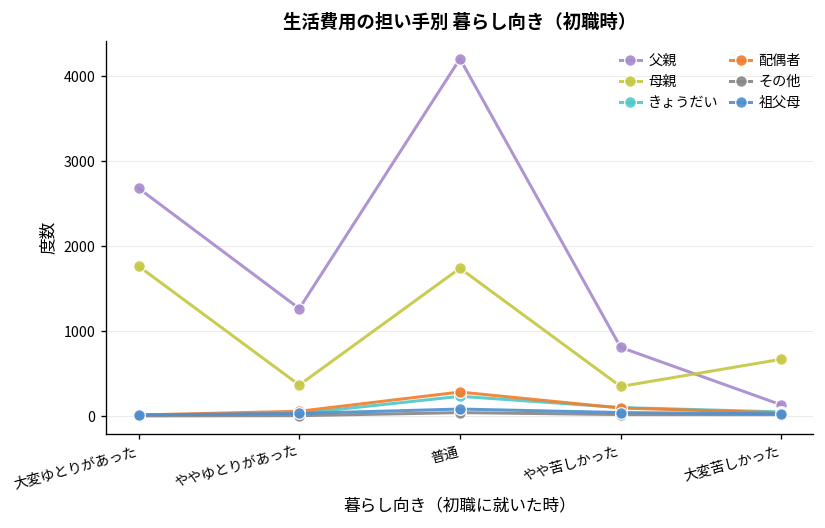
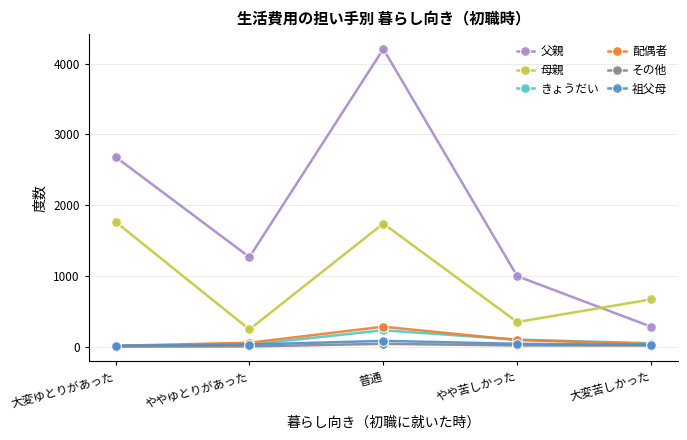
母親, ややゆとりがあった: 400 -> 200
父親, やや苦しかった: 800 -> 1000
父親, 大変苦しかった: 100 -> 300
